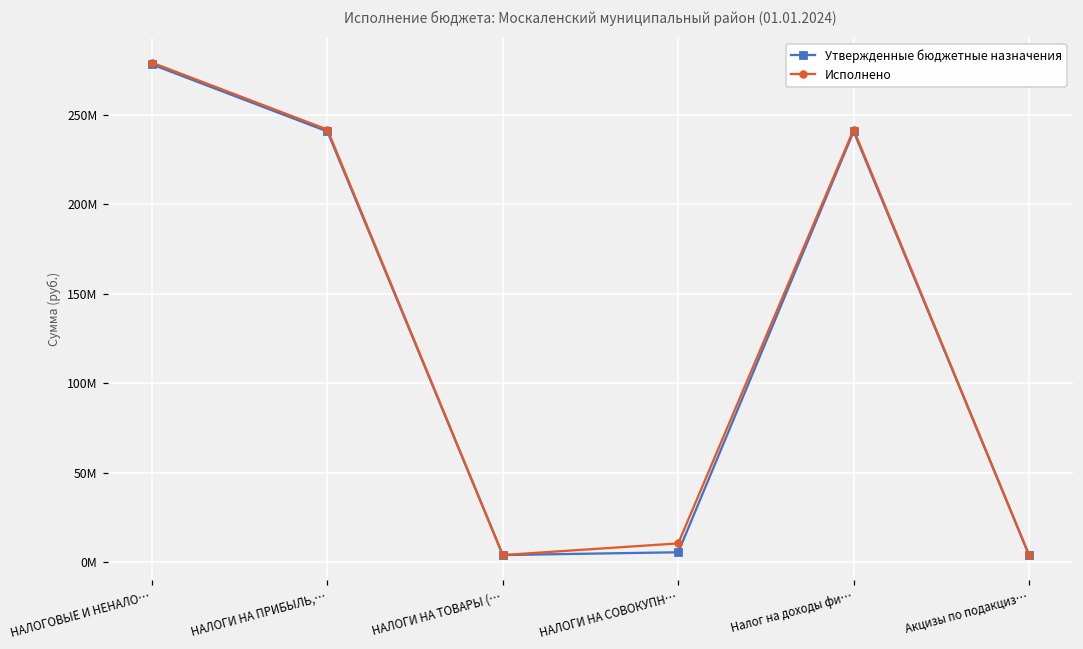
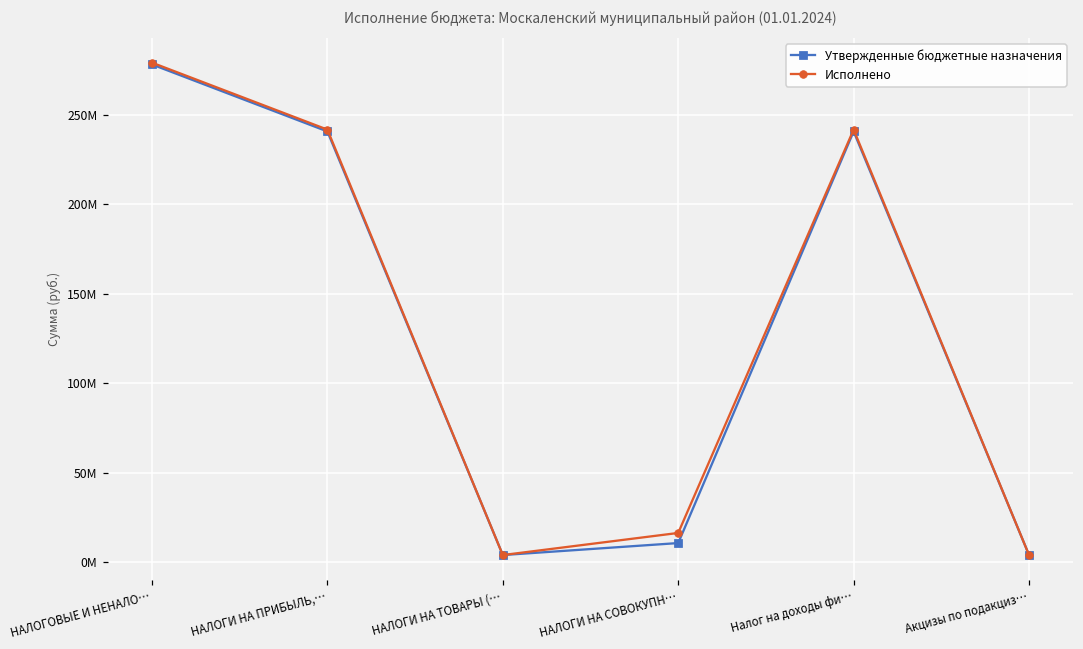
Утвержденные бюджетные назначения, НАЛОГИ НА СОВОКУПН…: 6000000 -> 11000000
Исполнено, НАЛОГИ НА СОВОКУПН…: 11000000 -> 16000000
